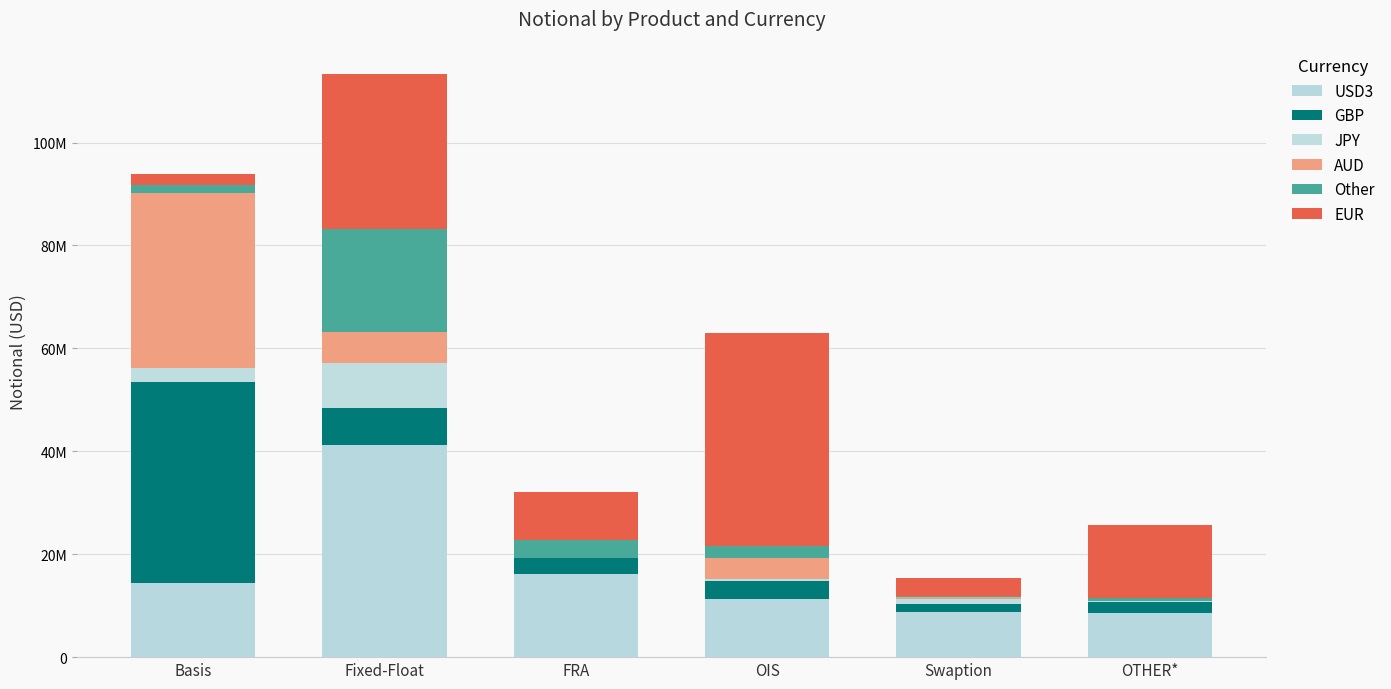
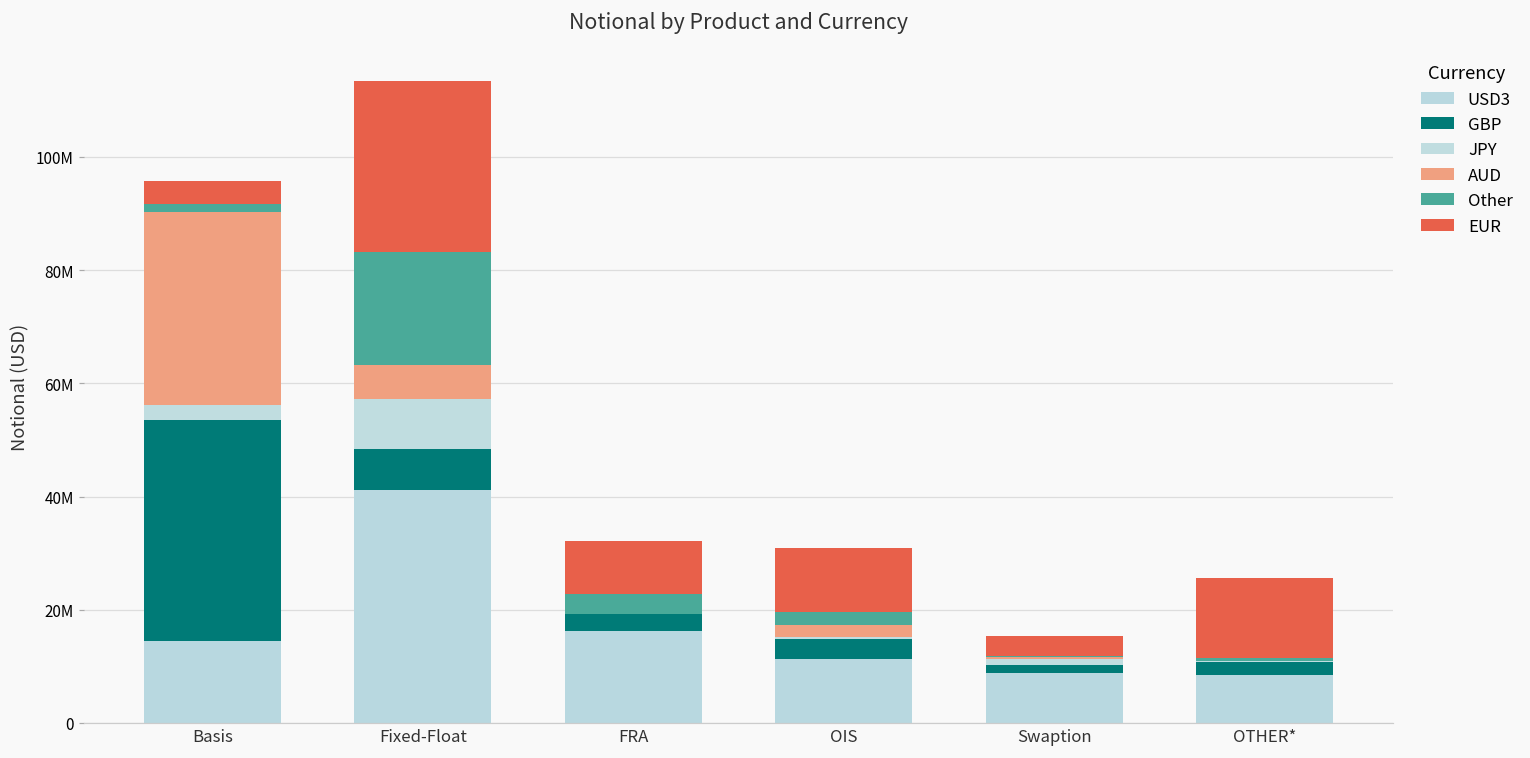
EUR, Basis: 2000000 -> 4000000
AUD, OIS: 4000000 -> 2000000
EUR, OIS: 42000000 -> 11000000
